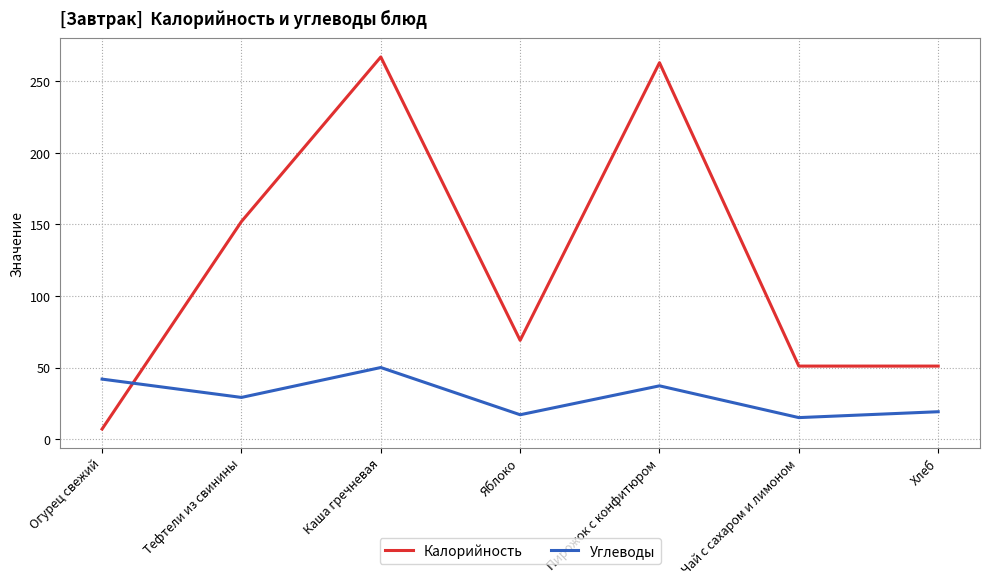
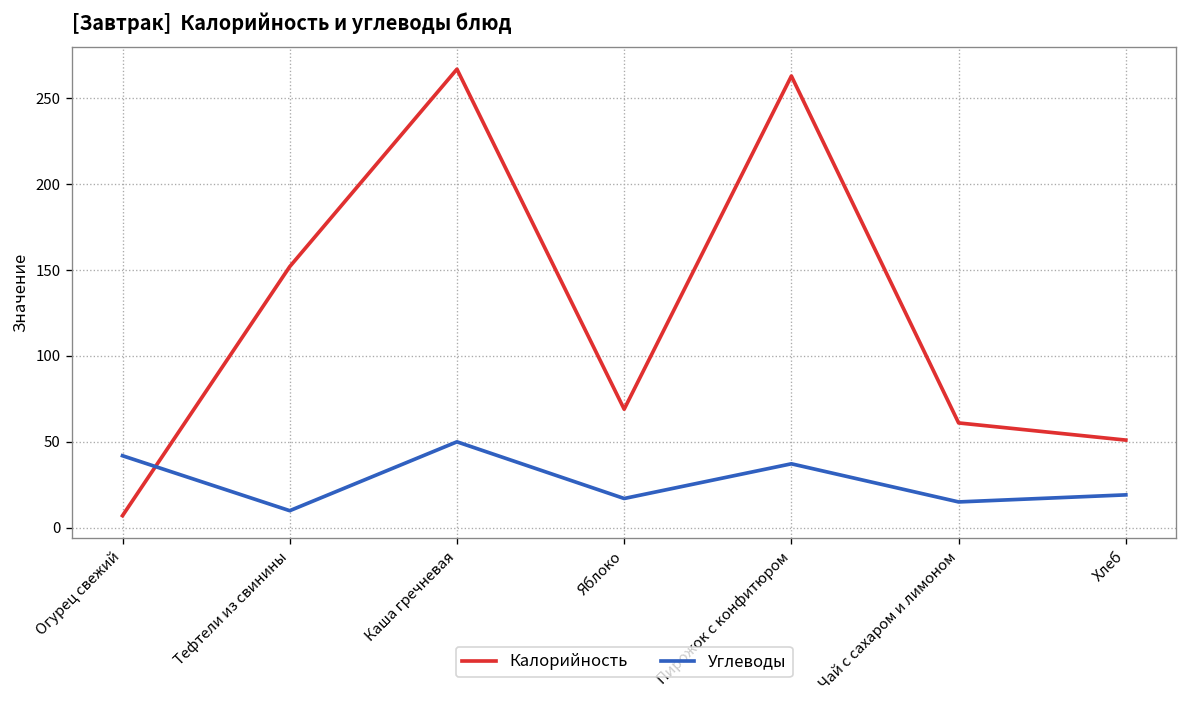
Углеводы, Тефтели из свинины: 29 -> 10
Калорийность, Чай с сахаром и лимоном: 51 -> 61
